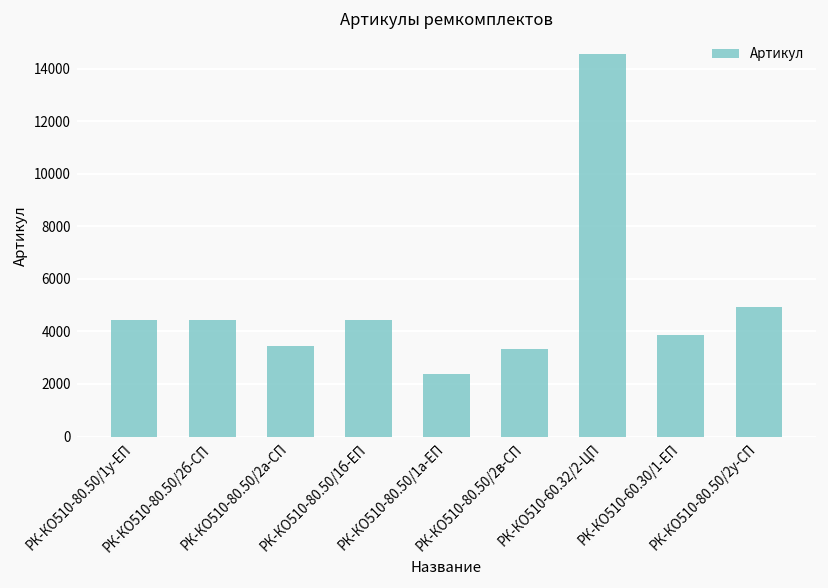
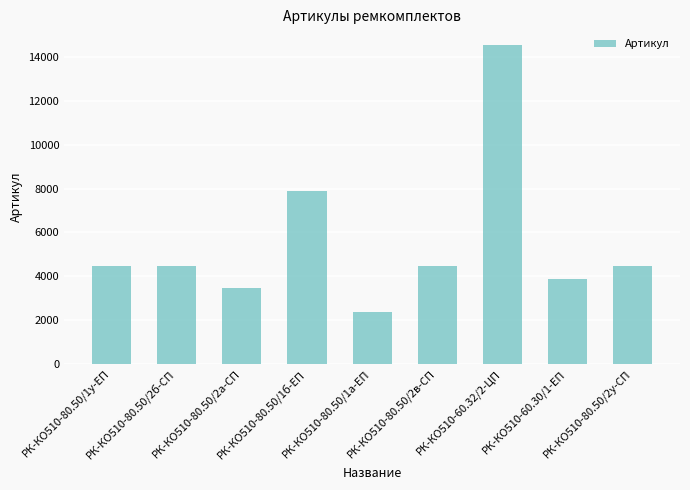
РК-КО510-80.50/1б-ЕП: 4400 -> 7900
РК-КО510-80.50/2в-СП: 3300 -> 4500
РК-КО510-80.50/2у-СП: 4900 -> 4500
